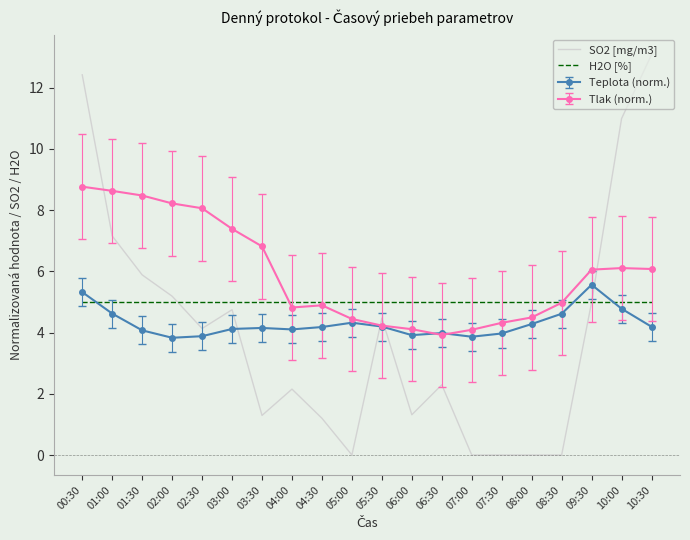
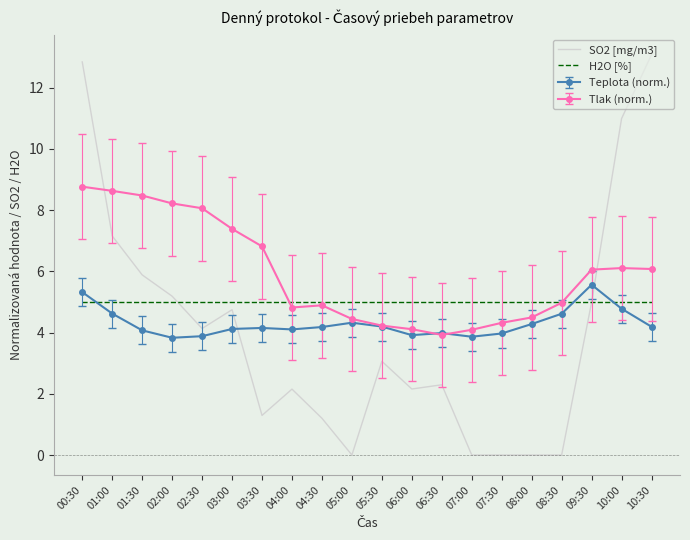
SO2 [mg/m3], 00:30: 12.4 -> 12.8
SO2 [mg/m3], 05:30: 4.5 -> 3.1
SO2 [mg/m3], 06:00: 1.3 -> 2.2
